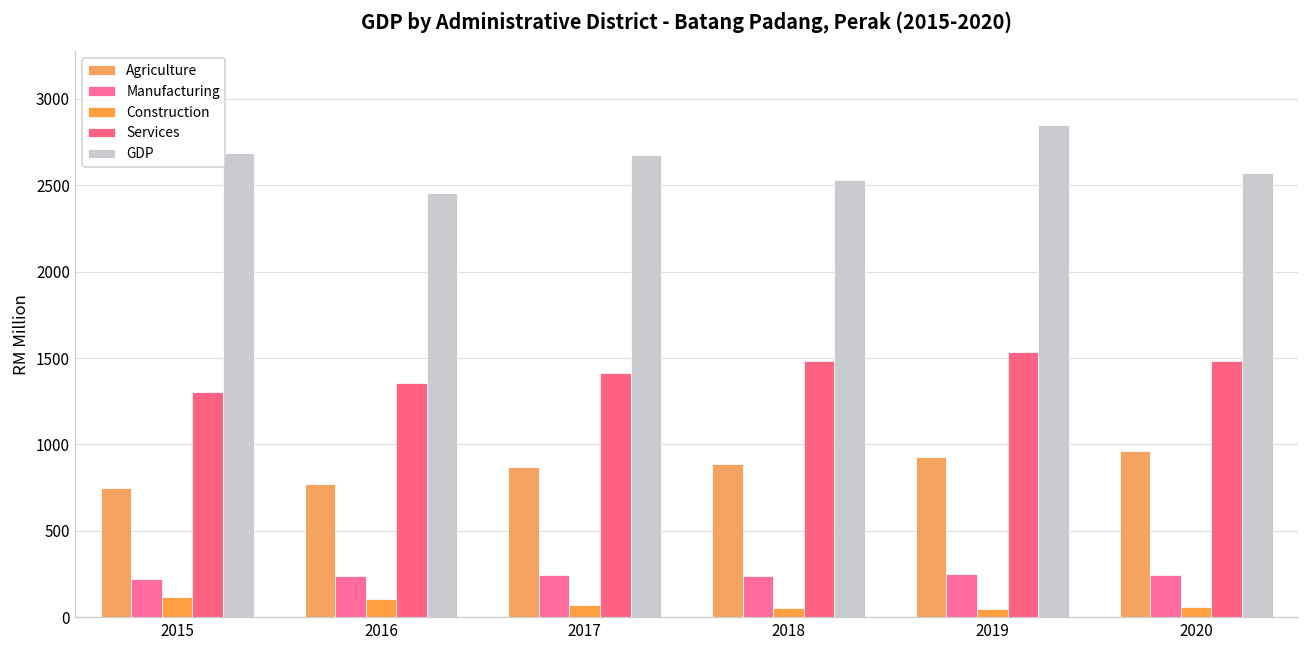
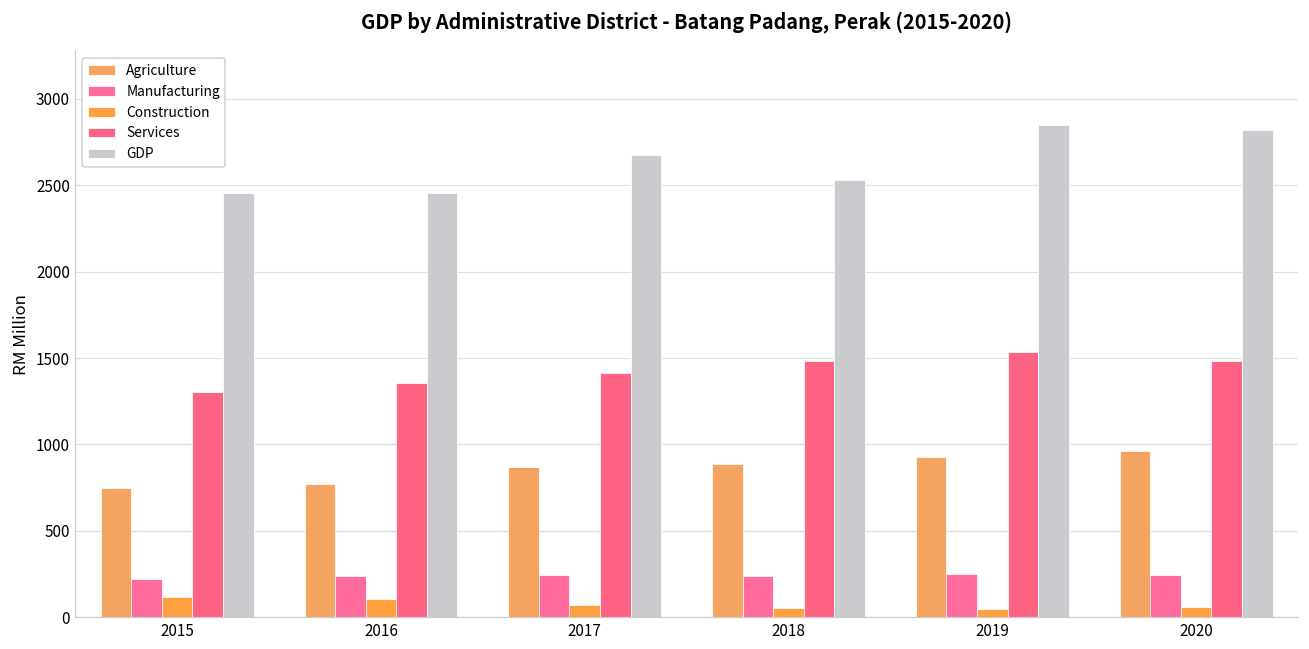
GDP, 2015: 2690 -> 2460
GDP, 2020: 2570 -> 2820
